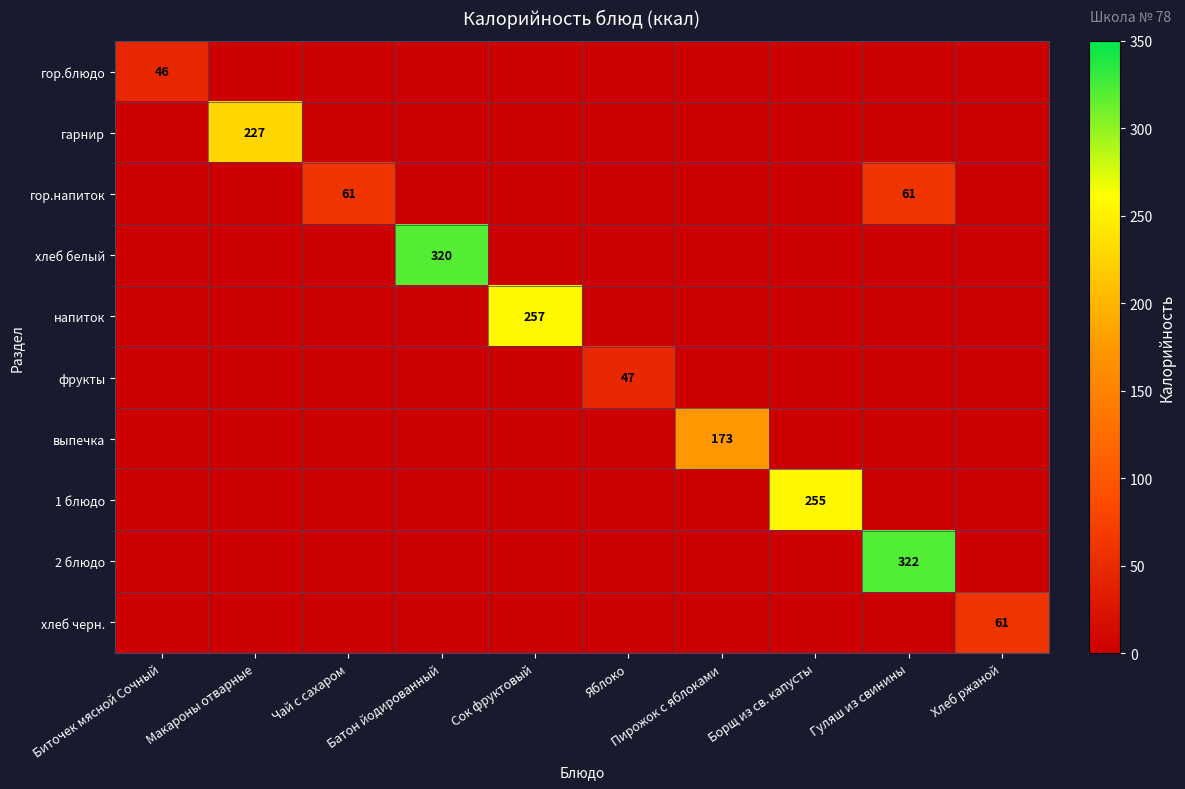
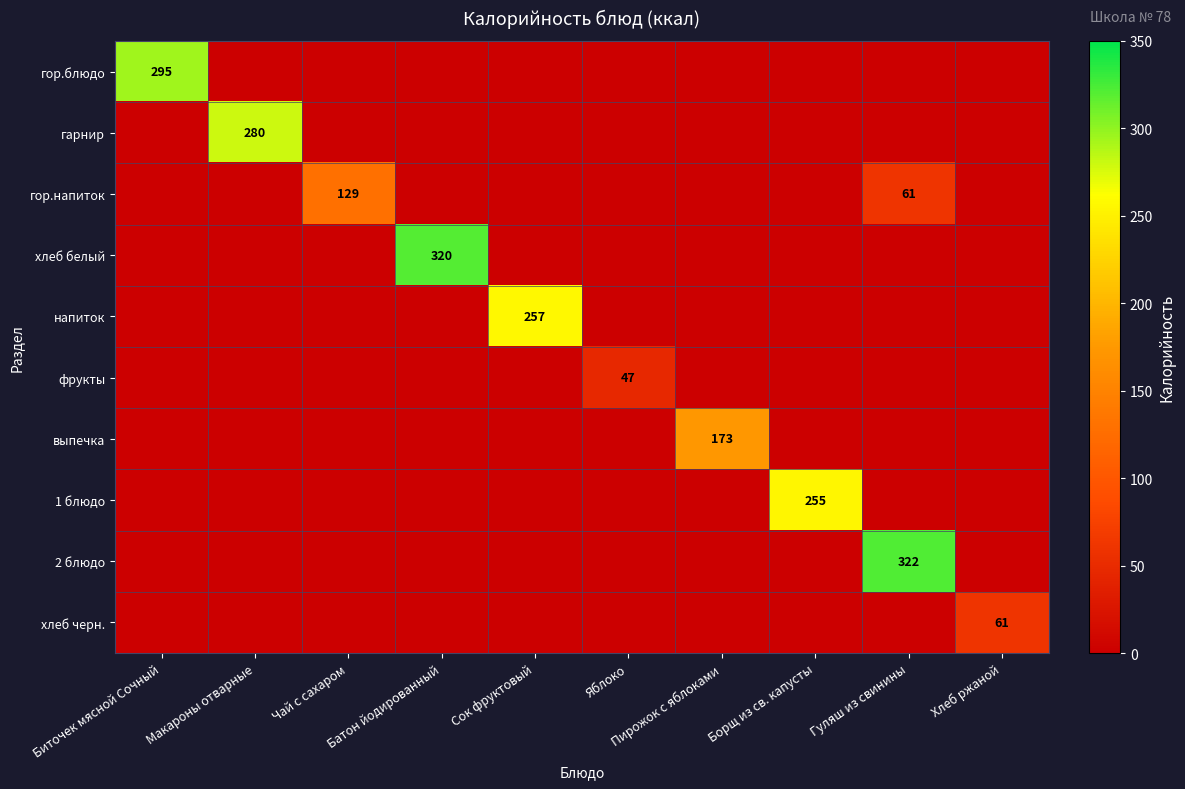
гор.блюдо, Биточек мясной Сочный: 46 -> 295
гарнир, Макароны отварные: 227 -> 280
гор.напиток, Чай с сахаром: 61 -> 129
